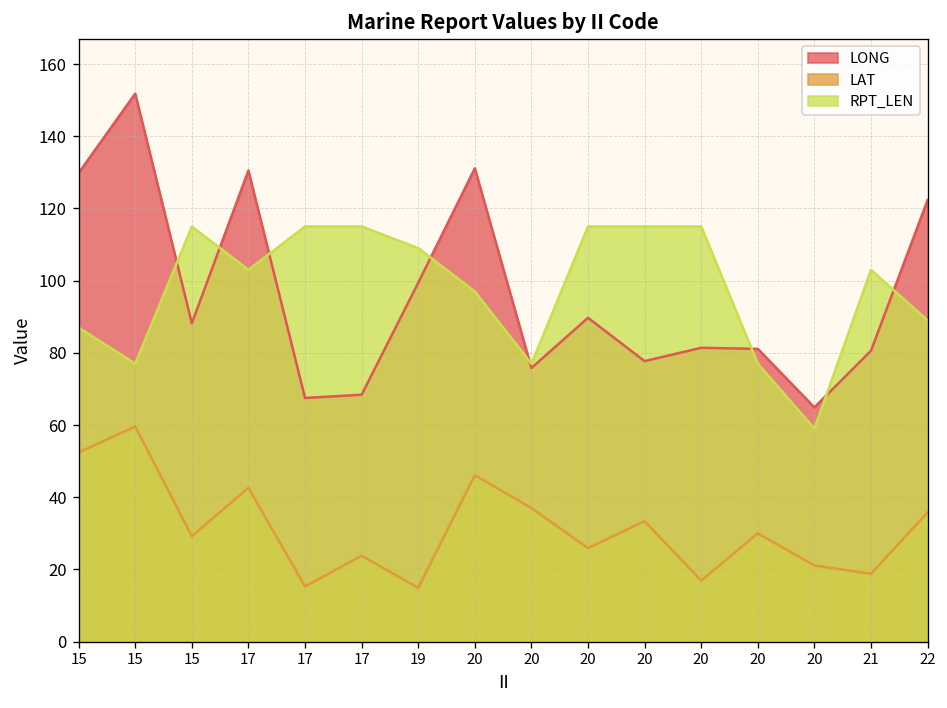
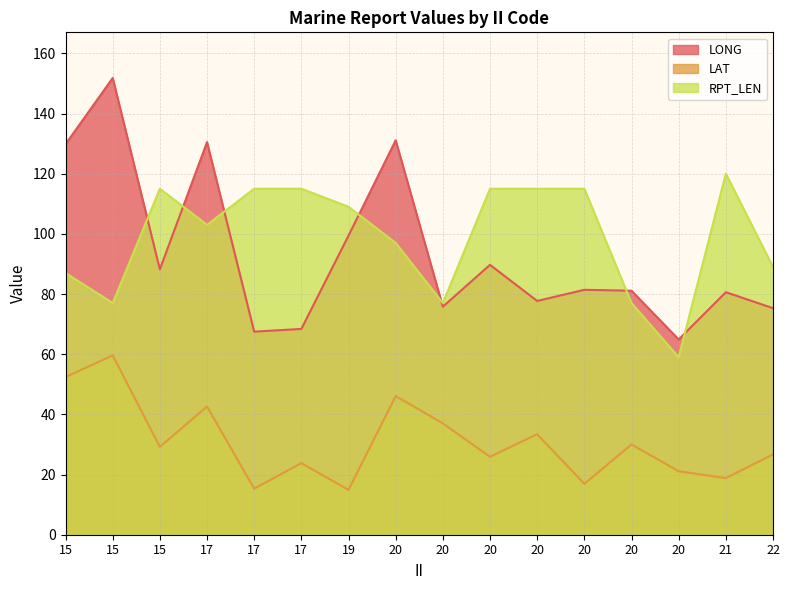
RPT_LEN, 21: 103 -> 120
LONG, 22: 122 -> 75
LAT, 22: 36 -> 27
